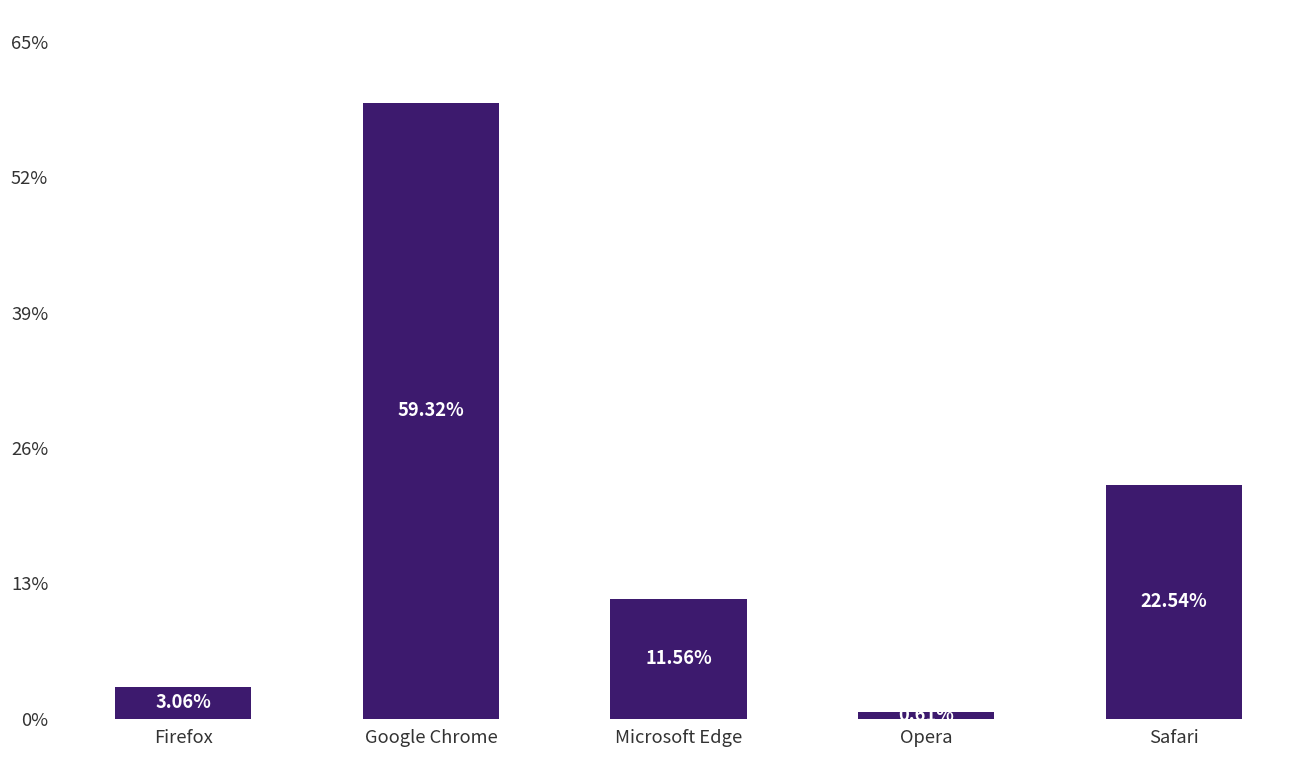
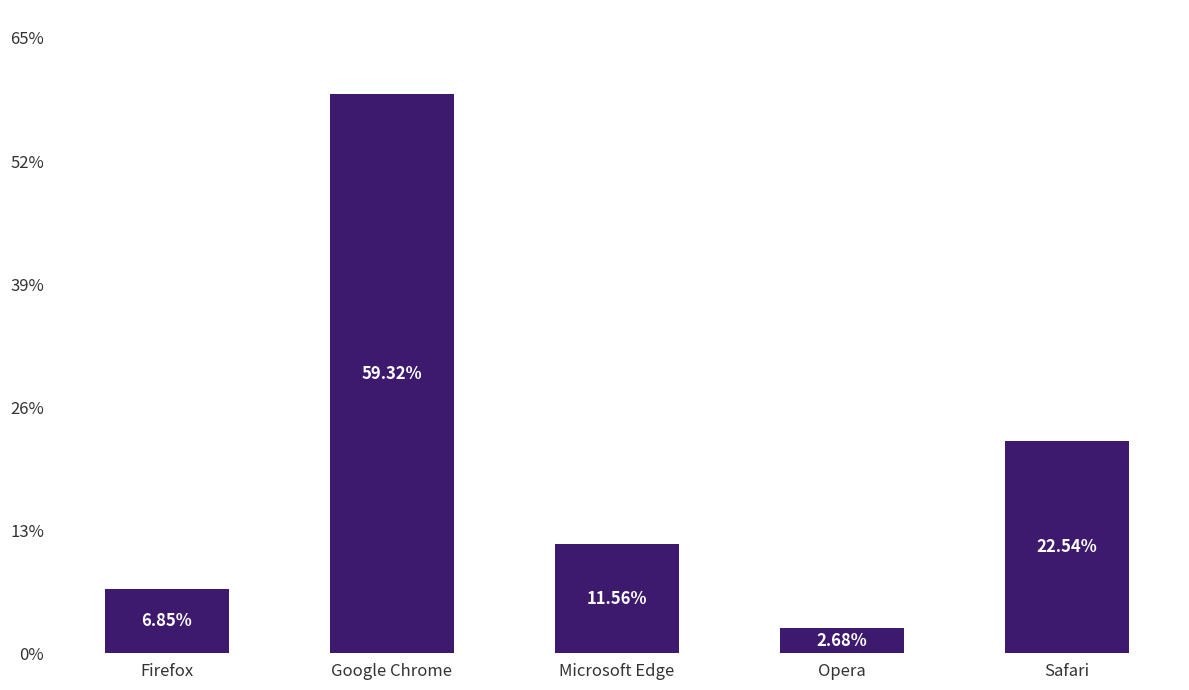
Firefox: 3.06% -> 6.85%
Opera: 1% -> 3%
